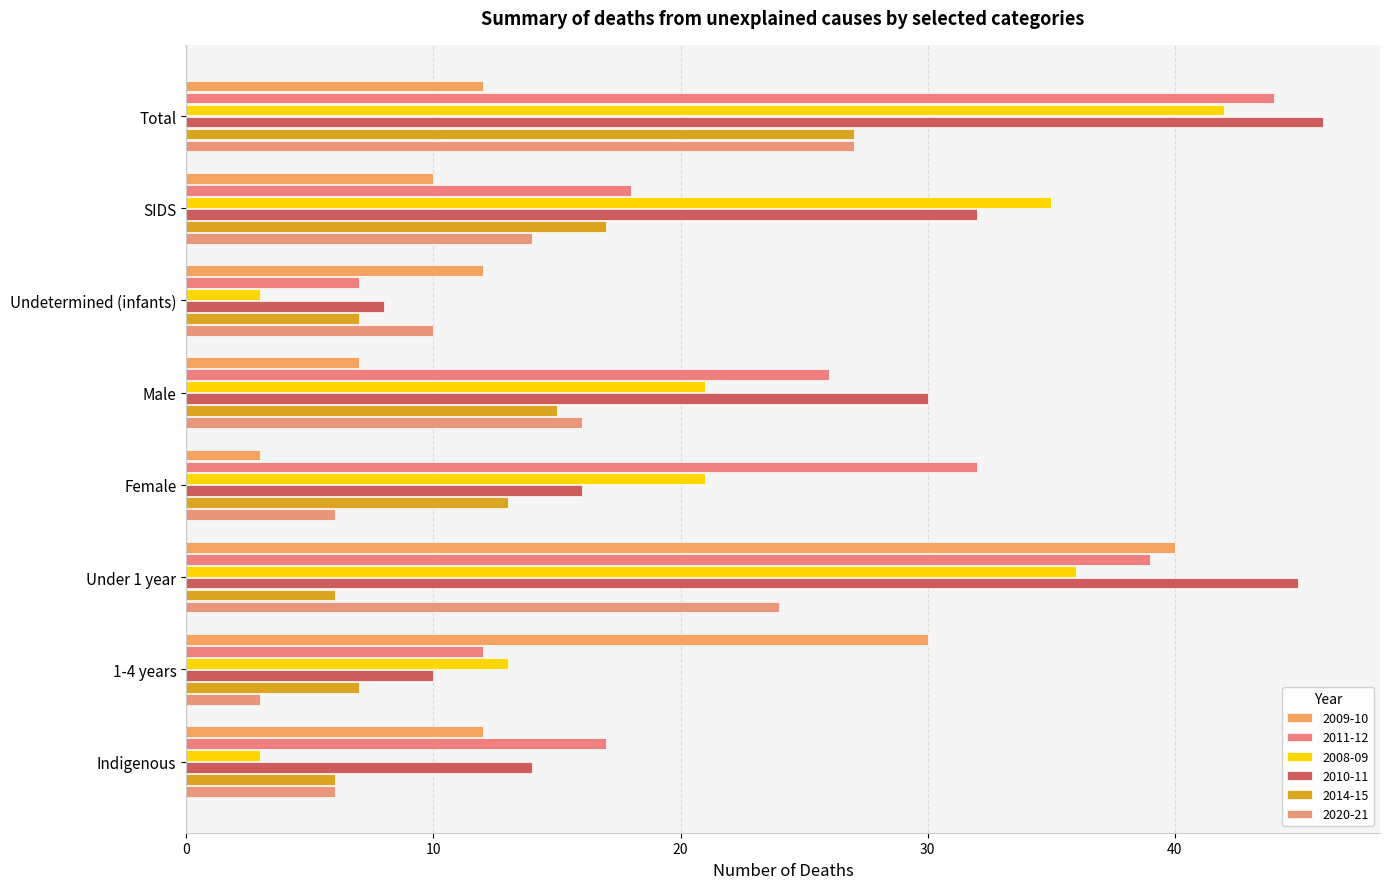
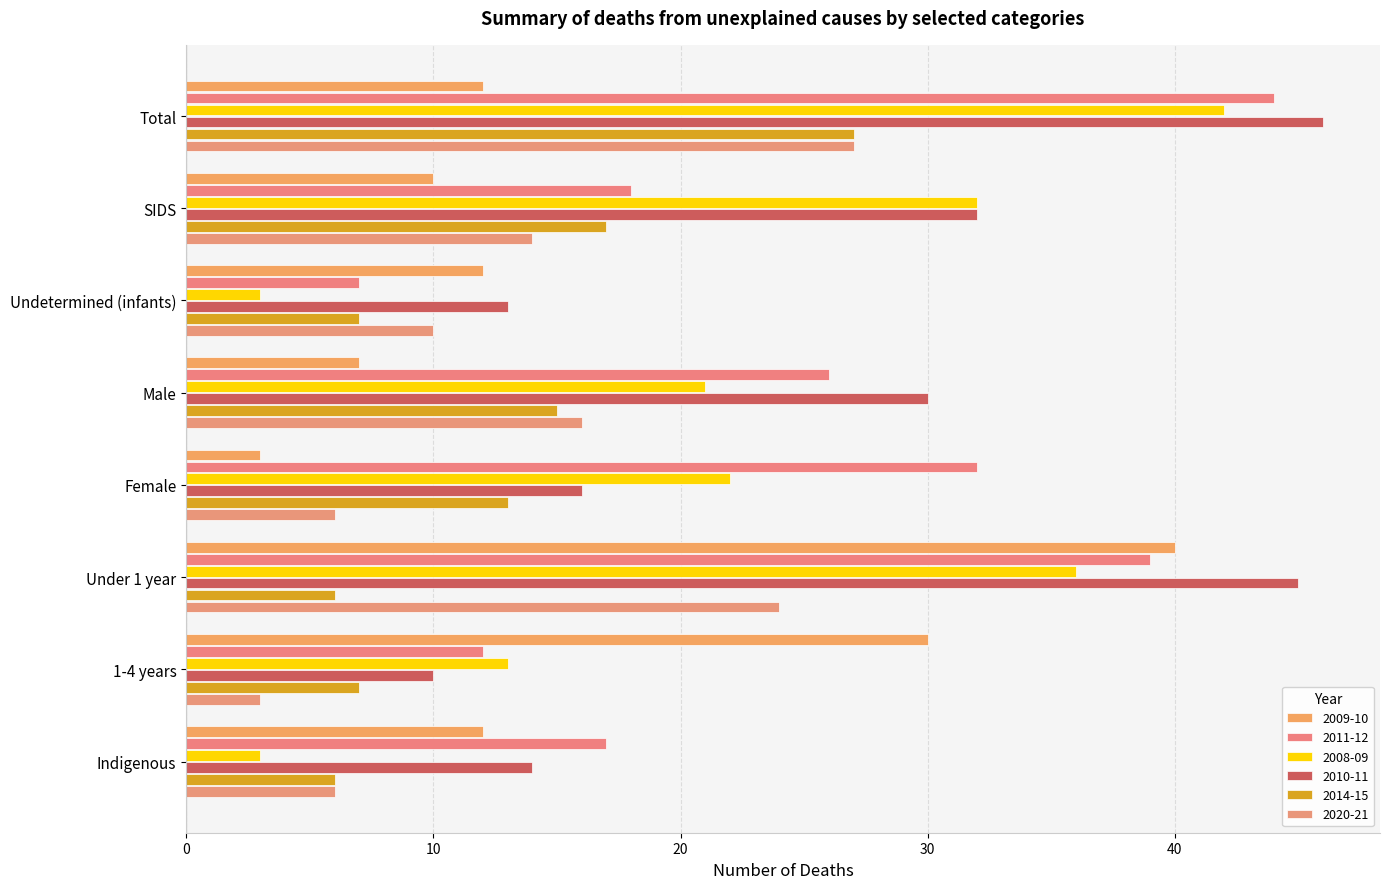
2008-09, SIDS: 35 -> 32
2010-11, Undetermined (infants): 8 -> 13
2008-09, Female: 21 -> 22
